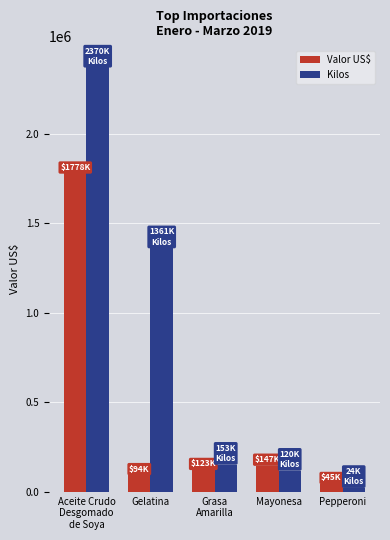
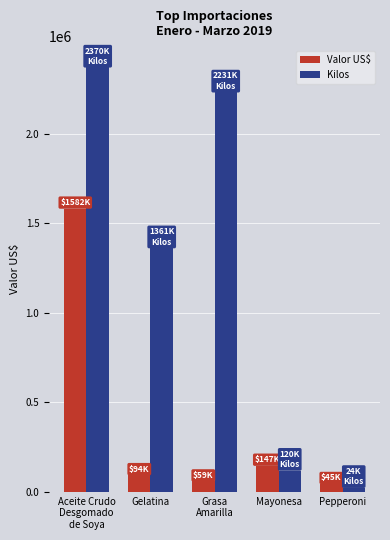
Valor US$, Aceite Crudo Desgomado de Soya: $1778K -> $1582K
Valor US$, Grasa Amarilla: $123K -> $59K
Kilos, Grasa Amarilla: 153K -> 2231K
